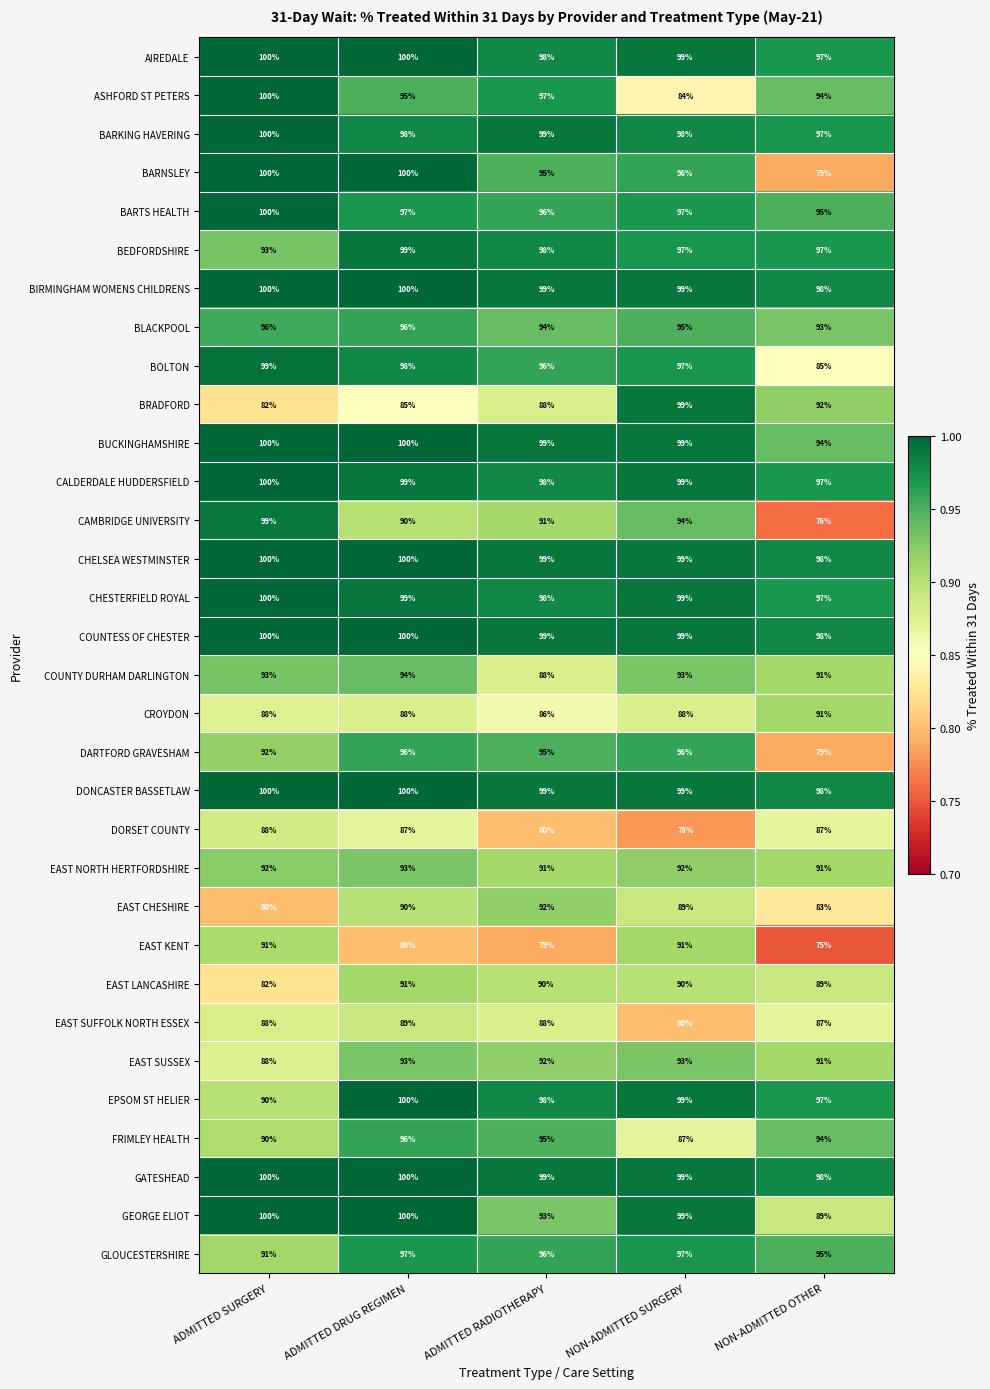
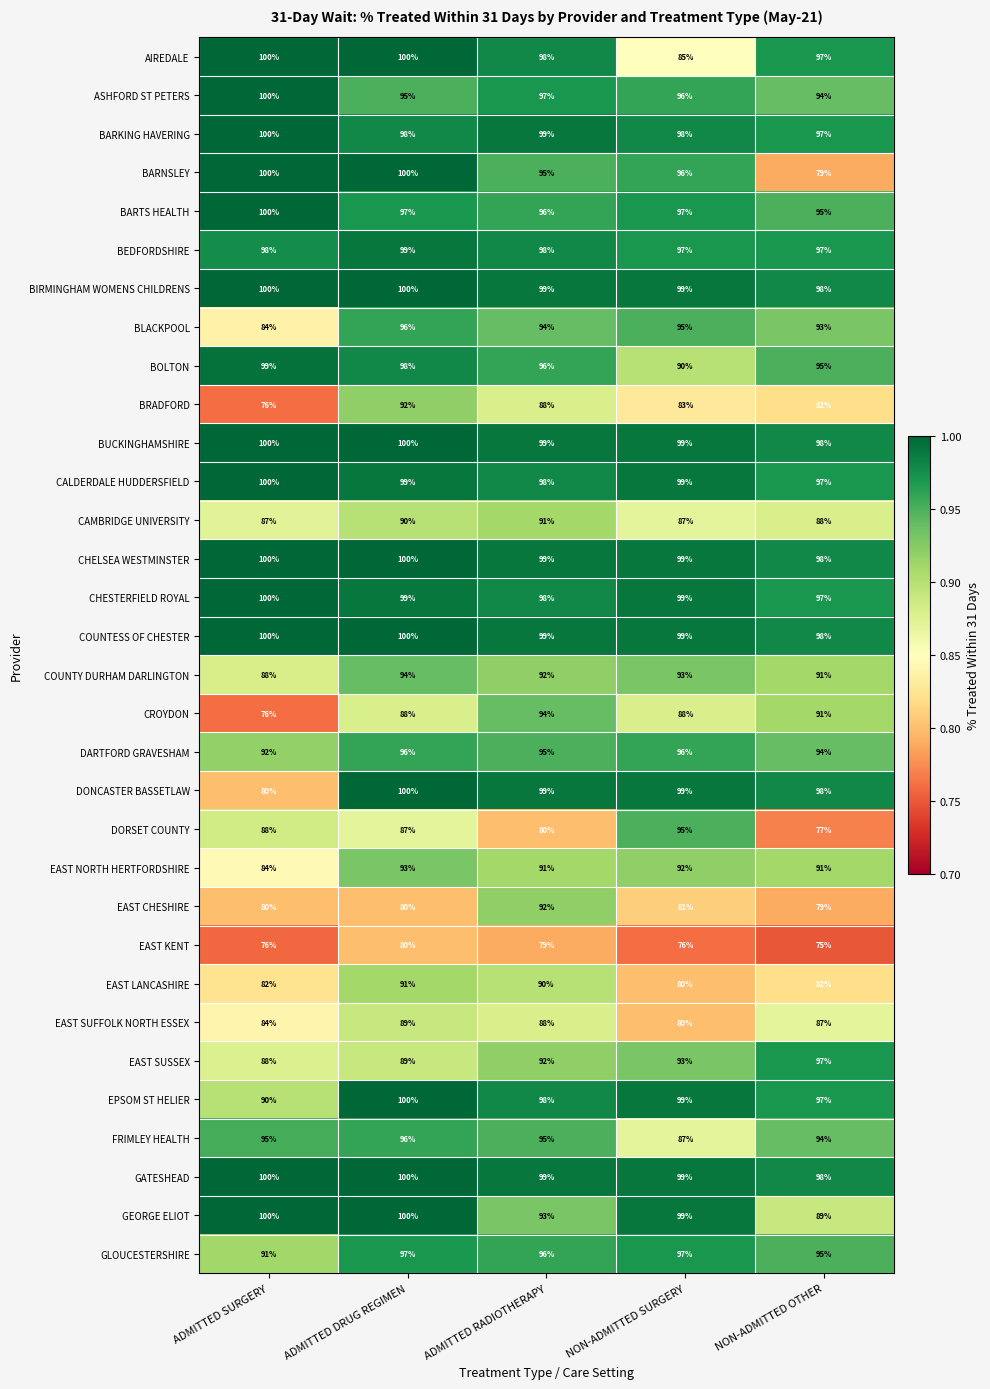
AIREDALE, NON-ADMITTED SURGERY: 99% -> 85%
ASHFORD ST PETERS, NON-ADMITTED SURGERY: 84% -> 96%
BEDFORDSHIRE, ADMITTED SURGERY: 93% -> 98%
BLACKPOOL, ADMITTED SURGERY: 96% -> 84%
BOLTON, NON-ADMITTED SURGERY: 97% -> 90%
BOLTON, NON-ADMITTED OTHER: 85% -> 95%
BRADFORD, ADMITTED SURGERY: 82% -> 76%
BRADFORD, ADMITTED DRUG REGIMEN: 85% -> 92%
BRADFORD, NON-ADMITTED SURGERY: 99% -> 83%
BRADFORD, NON-ADMITTED OTHER: 92% -> 82%
BUCKINGHAMSHIRE, NON-ADMITTED OTHER: 94% -> 98%
CAMBRIDGE UNIVERSITY, ADMITTED SURGERY: 99% -> 87%
CAMBRIDGE UNIVERSITY, NON-ADMITTED SURGERY: 94% -> 87%
CAMBRIDGE UNIVERSITY, NON-ADMITTED OTHER: 76% -> 88%
COUNTY DURHAM DARLINGTON, ADMITTED SURGERY: 93% -> 88%
COUNTY DURHAM DARLINGTON, ADMITTED RADIOTHERAPY: 88% -> 92%
CROYDON, ADMITTED SURGERY: 88% -> 76%
CROYDON, ADMITTED RADIOTHERAPY: 86% -> 94%
DARTFORD GRAVESHAM, NON-ADMITTED OTHER: 79% -> 94%
DONCASTER BASSETLAW, ADMITTED SURGERY: 100% -> 80%
DORSET COUNTY, NON-ADMITTED SURGERY: 78% -> 95%
DORSET COUNTY, NON-ADMITTED OTHER: 87% -> 77%
EAST NORTH HERTFORDSHIRE, ADMITTED SURGERY: 92% -> 84%
EAST CHESHIRE, ADMITTED DRUG REGIMEN: 90% -> 80%
EAST CHESHIRE, NON-ADMITTED SURGERY: 89% -> 81%
EAST CHESHIRE, NON-ADMITTED OTHER: 83% -> 79%
EAST KENT, ADMITTED SURGERY: 91% -> 76%
EAST KENT, NON-ADMITTED SURGERY: 91% -> 76%
EAST LANCASHIRE, NON-ADMITTED SURGERY: 90% -> 80%
EAST LANCASHIRE, NON-ADMITTED OTHER: 89% -> 82%
EAST SUFFOLK NORTH ESSEX, ADMITTED SURGERY: 88% -> 84%
EAST SUSSEX, ADMITTED DRUG REGIMEN: 93% -> 89%
EAST SUSSEX, NON-ADMITTED OTHER: 91% -> 97%
FRIMLEY HEALTH, ADMITTED SURGERY: 90% -> 95%
